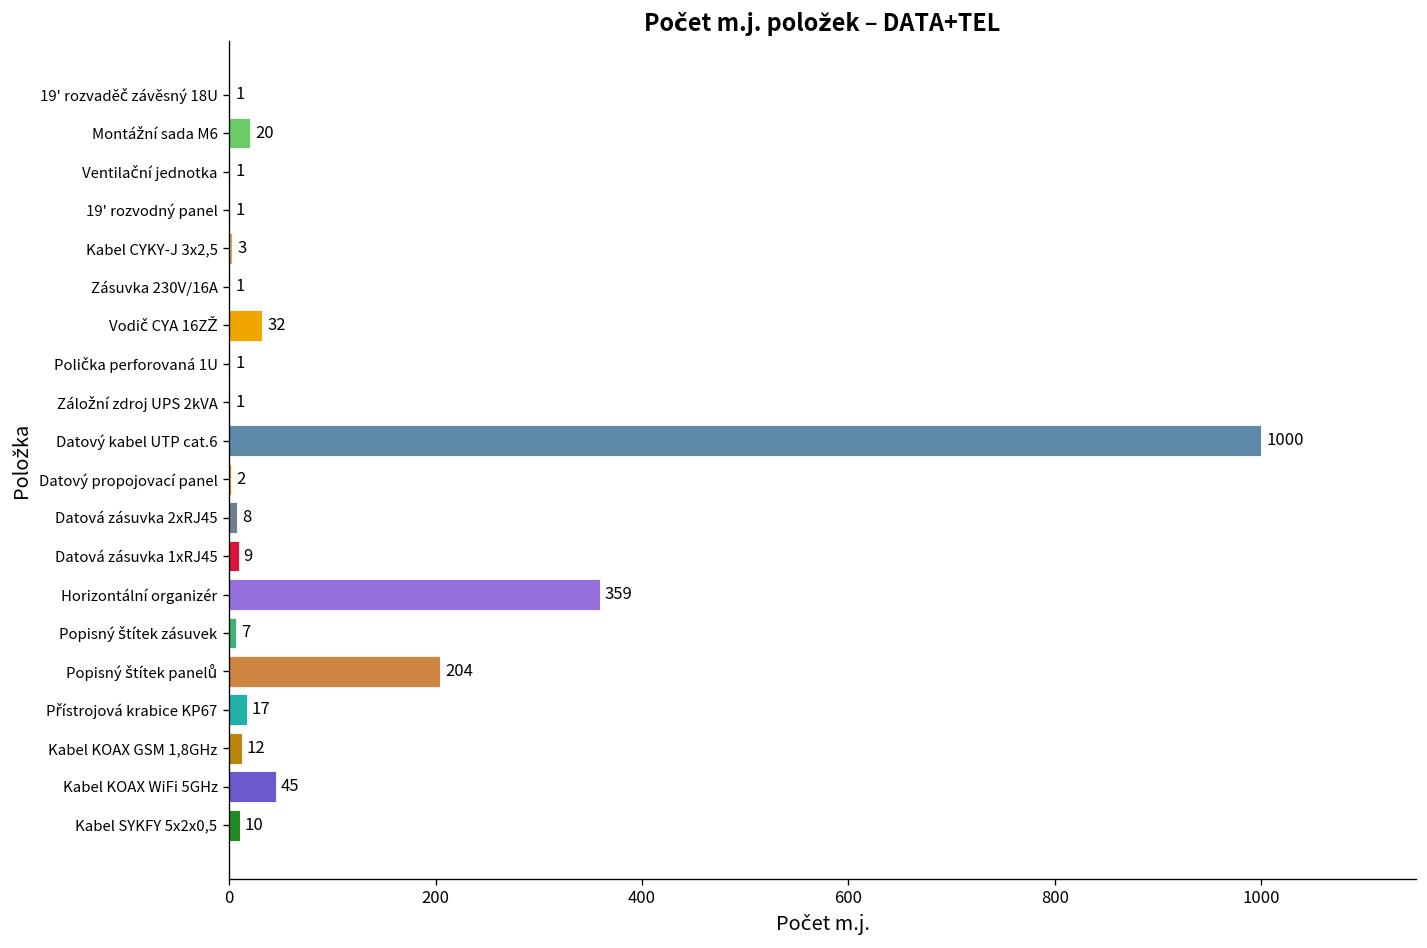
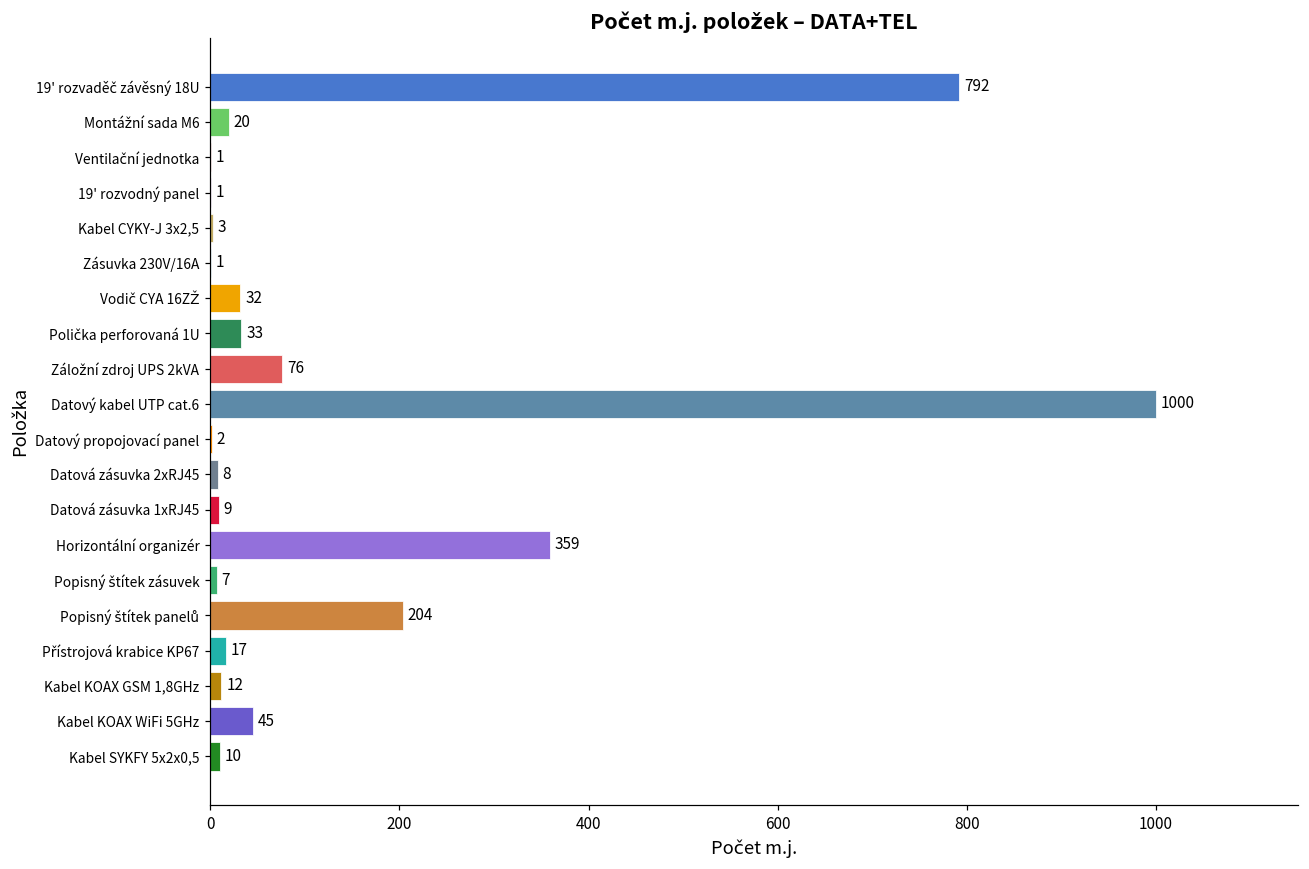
19' rozvaděč závěsný 18U: 1 -> 792
Polička perforovaná 1U: 1 -> 33
Záložní zdroj UPS 2kVA: 1 -> 76
